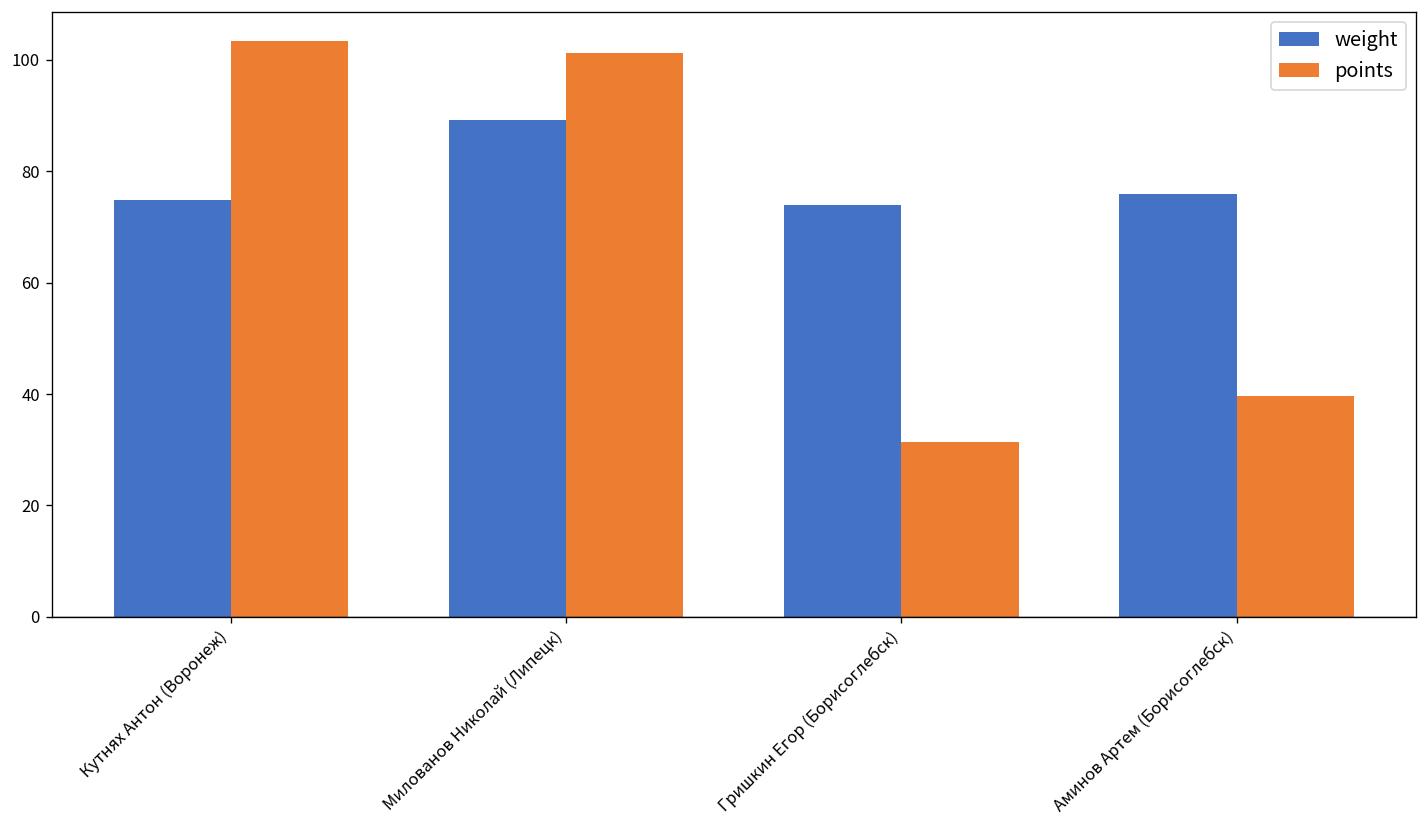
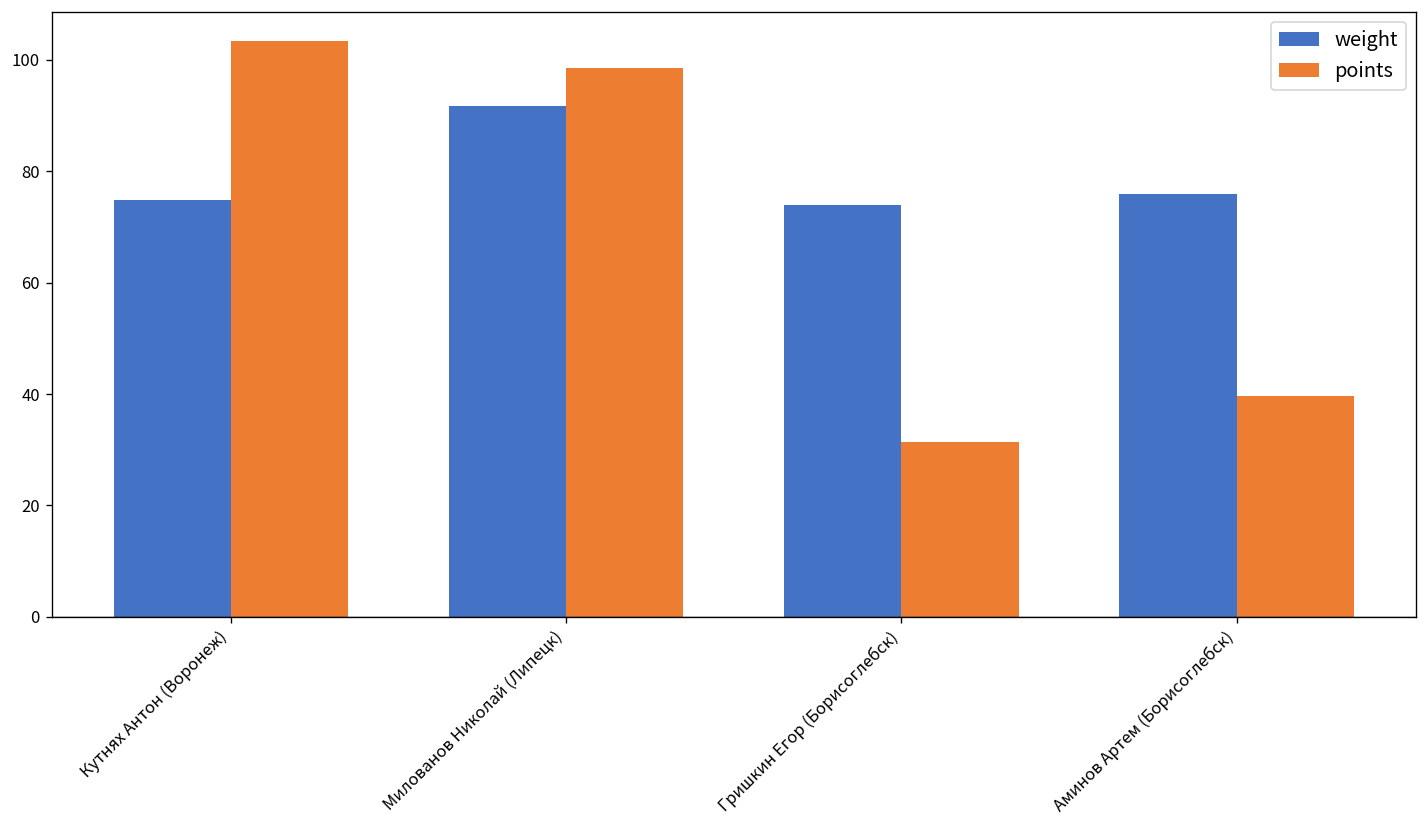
weight, Милованов Николай (Липецк): 89 -> 92
points, Милованов Николай (Липецк): 101 -> 98
